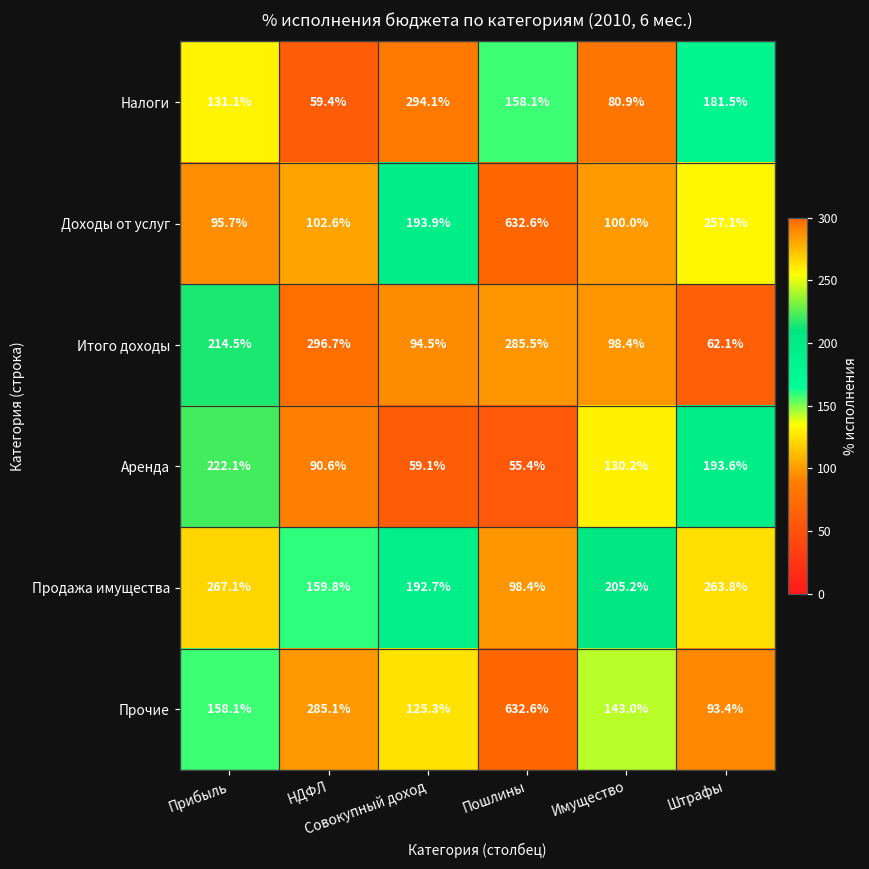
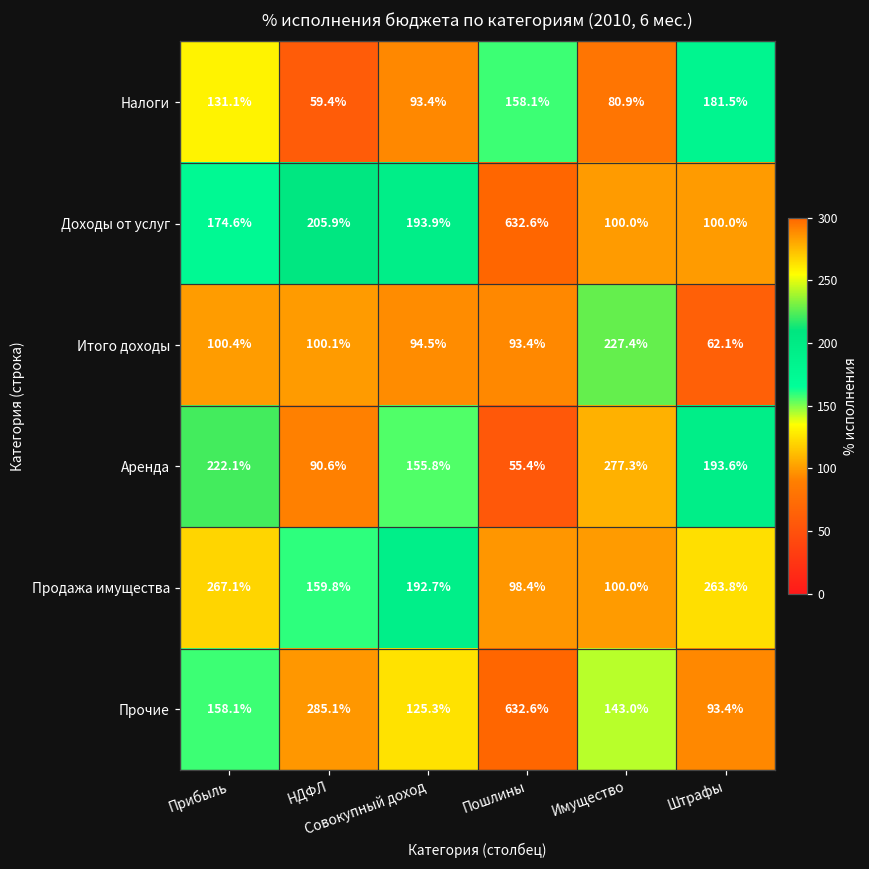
Налоги, Совокупный доход: 294.1% -> 93.4%
Доходы от услуг, Прибыль: 95.7% -> 174.6%
Доходы от услуг, НДФЛ: 102.6% -> 205.9%
Доходы от услуг, Штрафы: 257.1% -> 100.0%
Итого доходы, Прибыль: 214.5% -> 100.4%
Итого доходы, НДФЛ: 296.7% -> 100.1%
Итого доходы, Пошлины: 285.5% -> 93.4%
Итого доходы, Имущество: 98.4% -> 227.4%
Аренда, Совокупный доход: 59.1% -> 155.8%
Аренда, Имущество: 130.2% -> 277.3%
Продажа имущества, Имущество: 205.2% -> 100.0%
